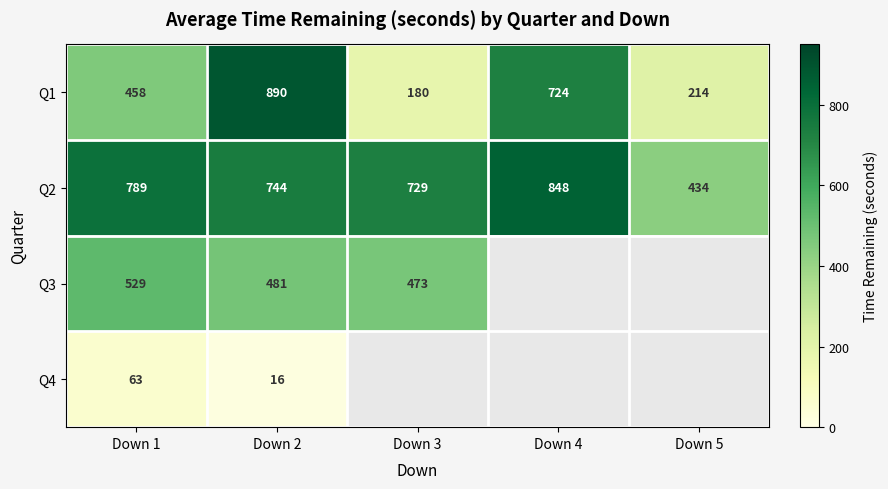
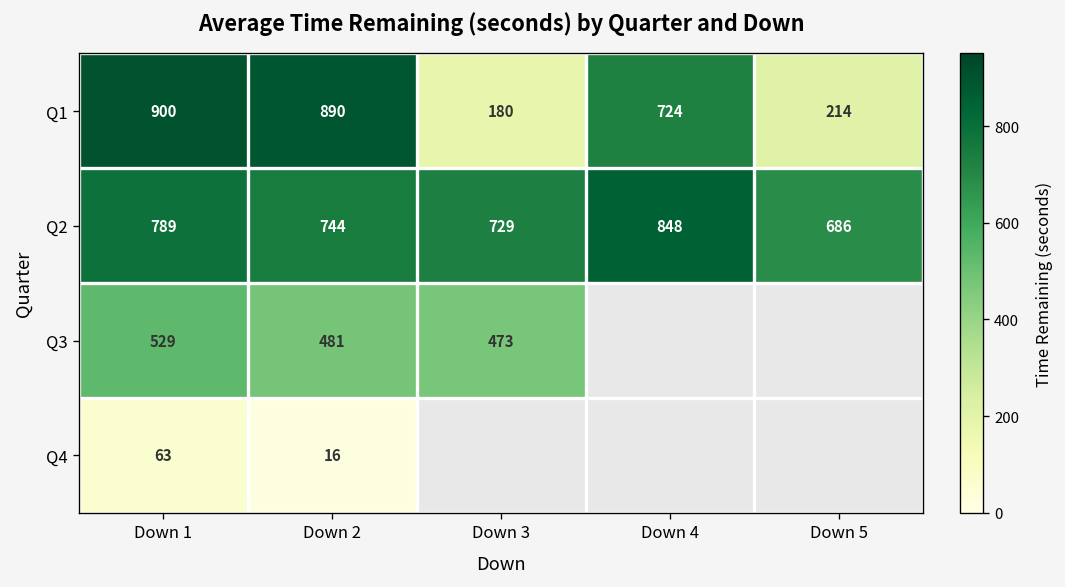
Q1, Down 1: 458 -> 900
Q2, Down 5: 434 -> 686
